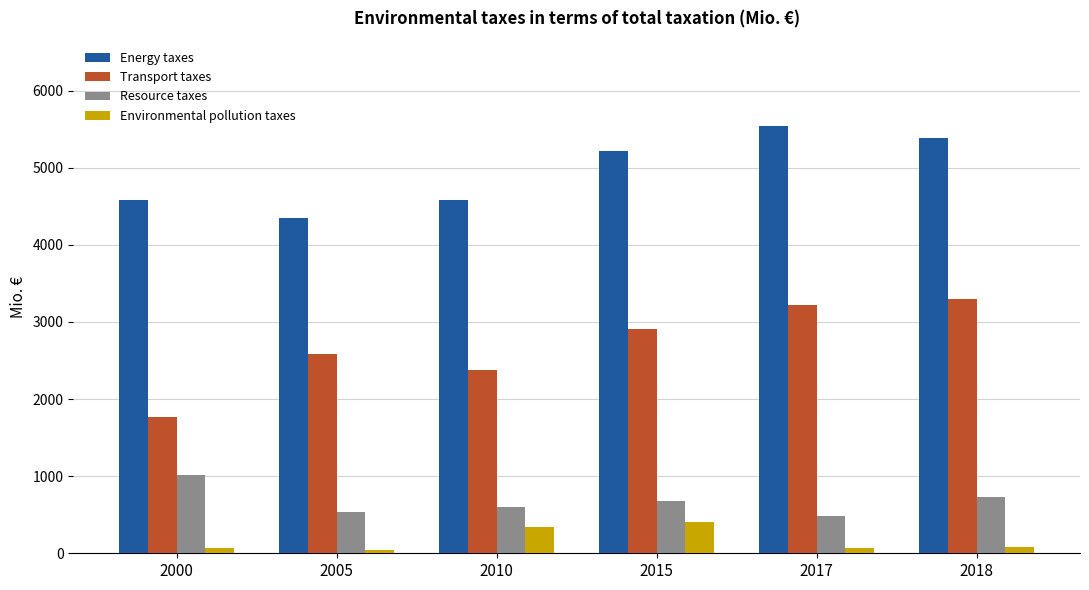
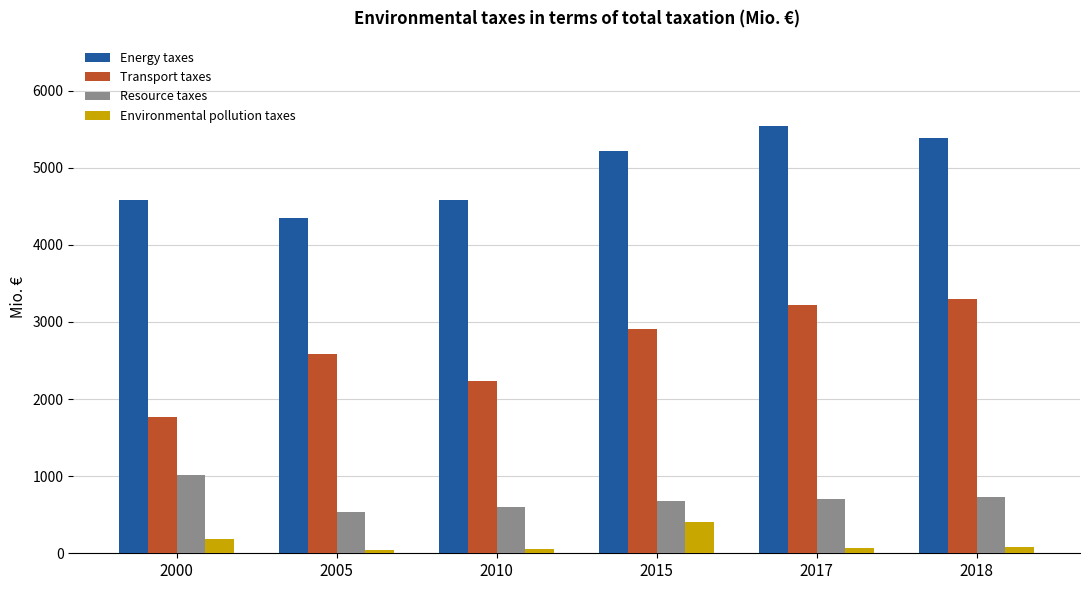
Environmental pollution taxes, 2000: 100 -> 200
Transport taxes, 2010: 2400 -> 2200
Environmental pollution taxes, 2010: 300 -> 100
Resource taxes, 2017: 500 -> 700
